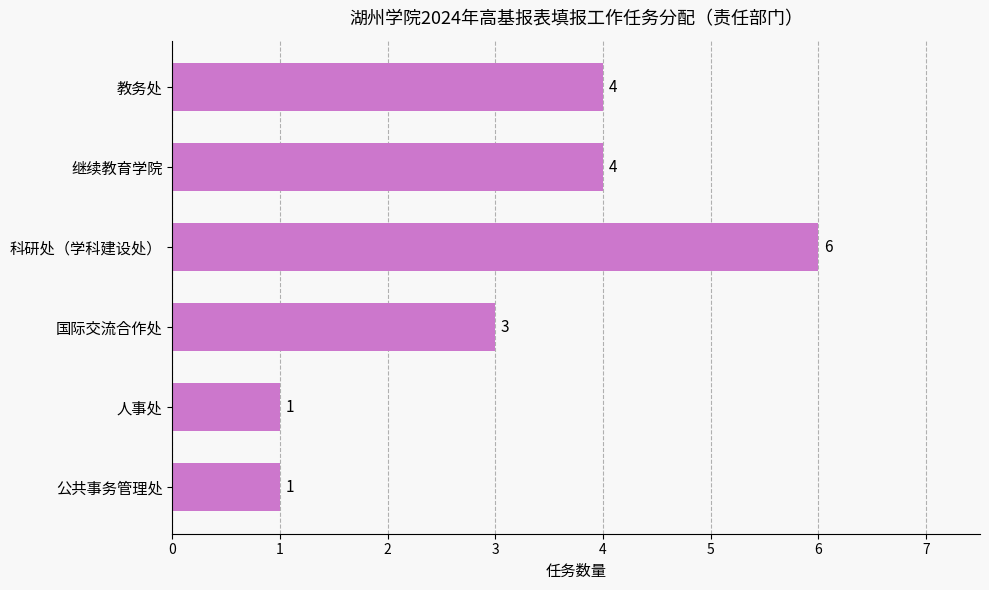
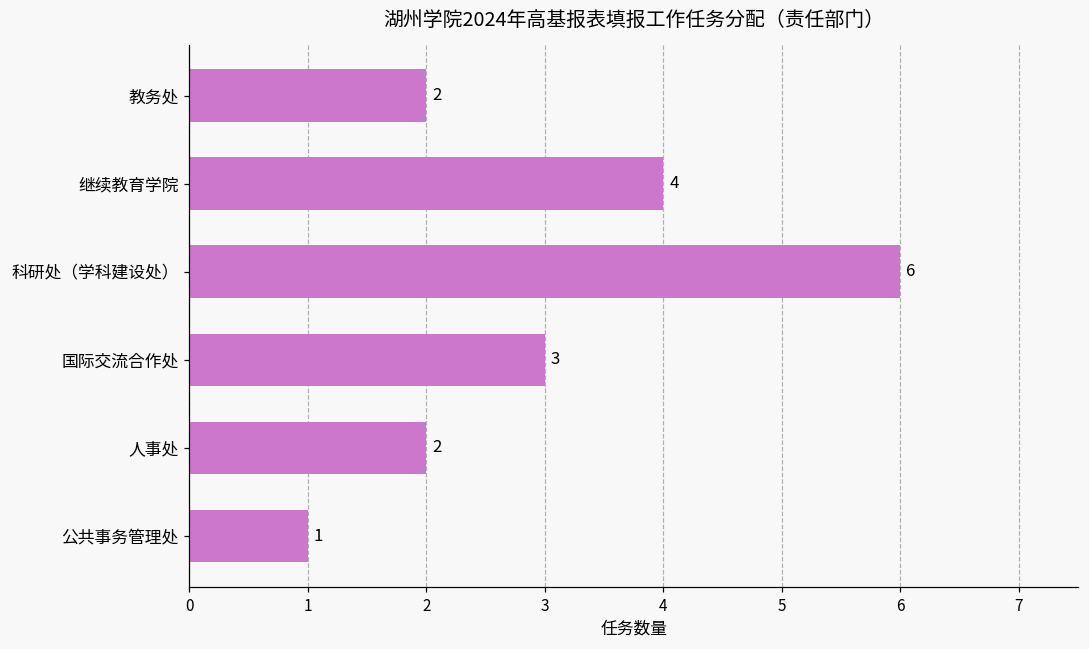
教务处: 4 -> 2
人事处: 1 -> 2
